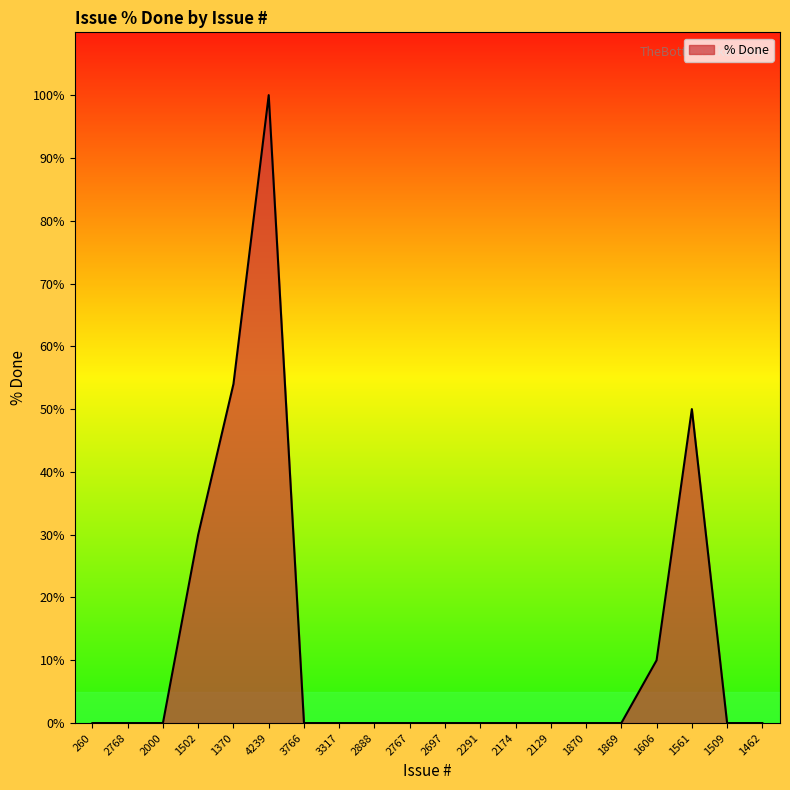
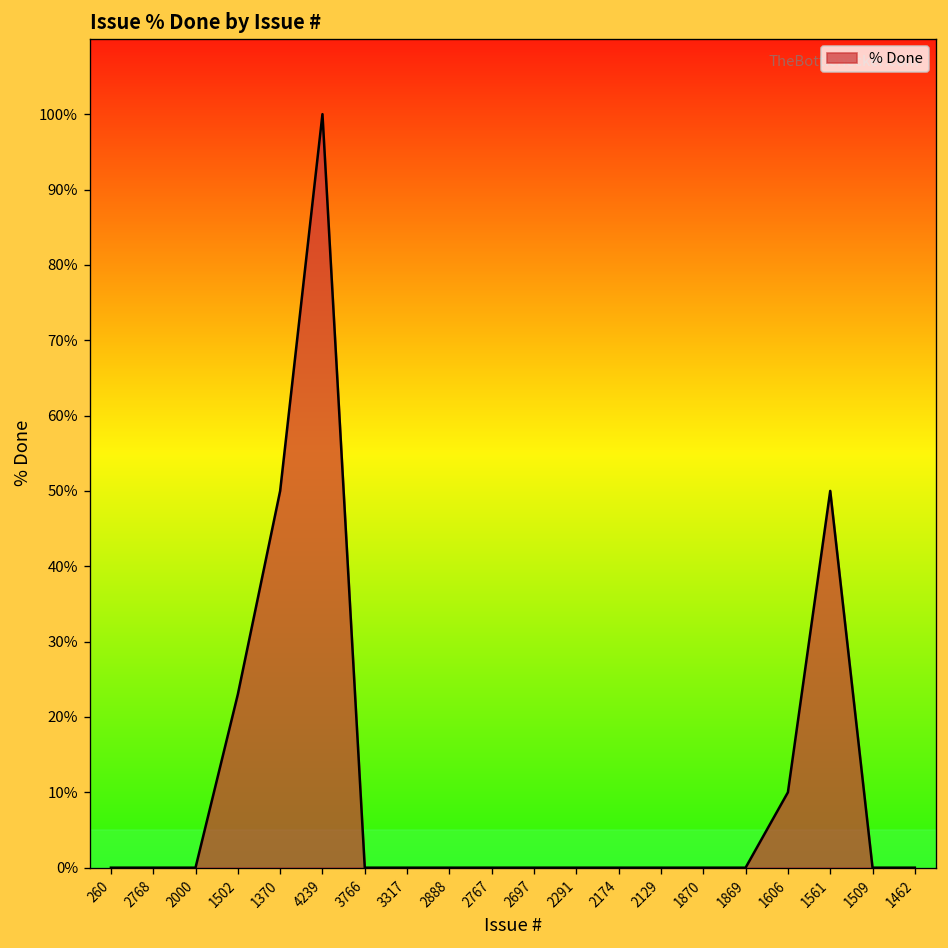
1502: 30% -> 23%
1370: 54% -> 50%
